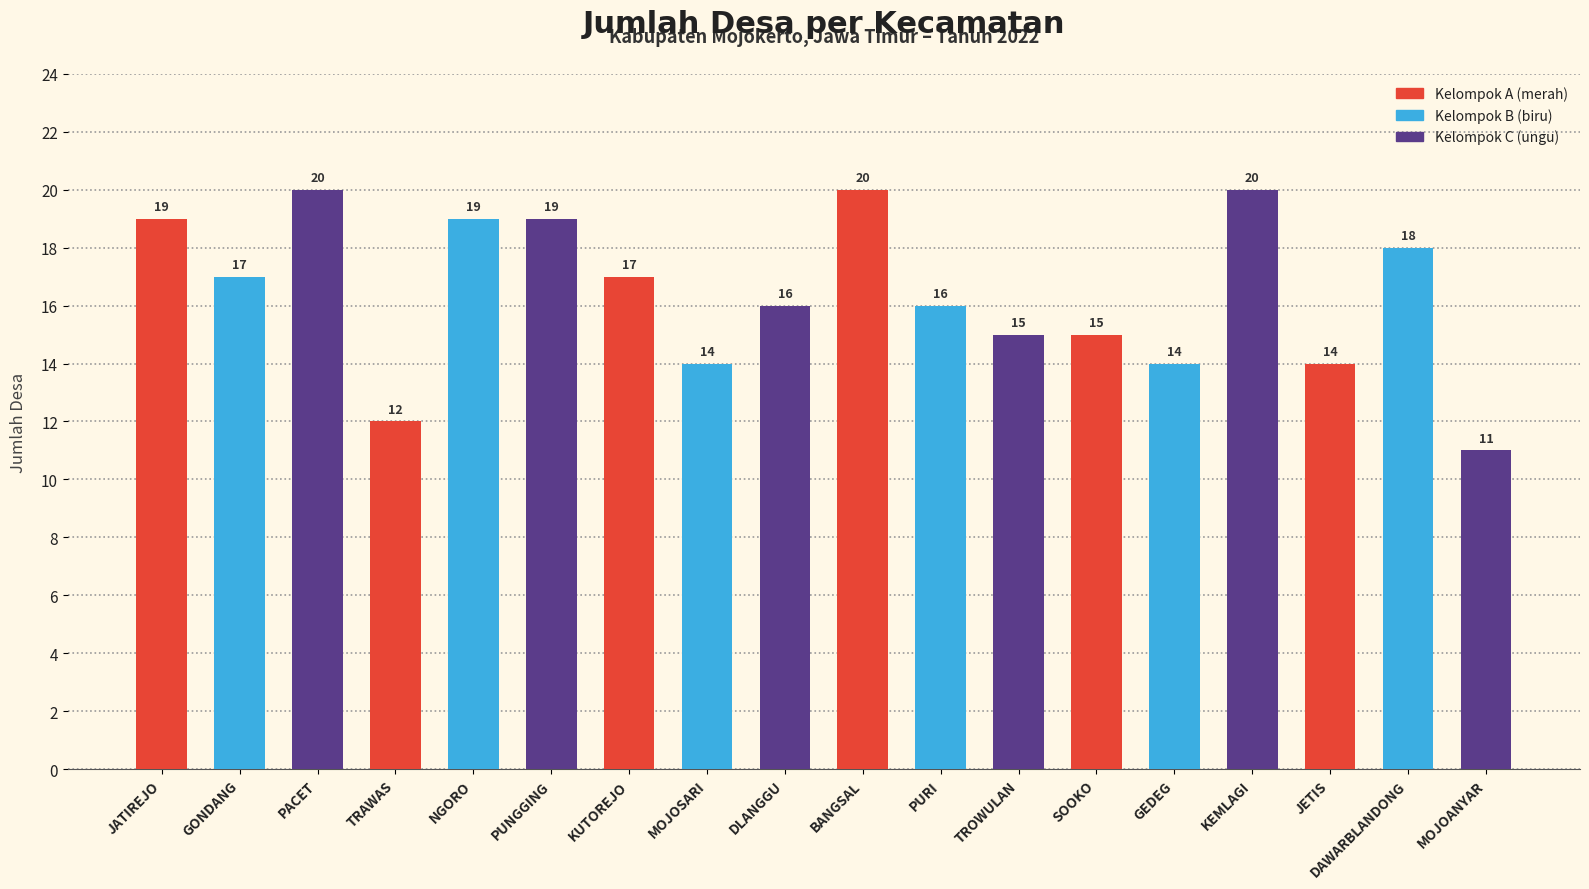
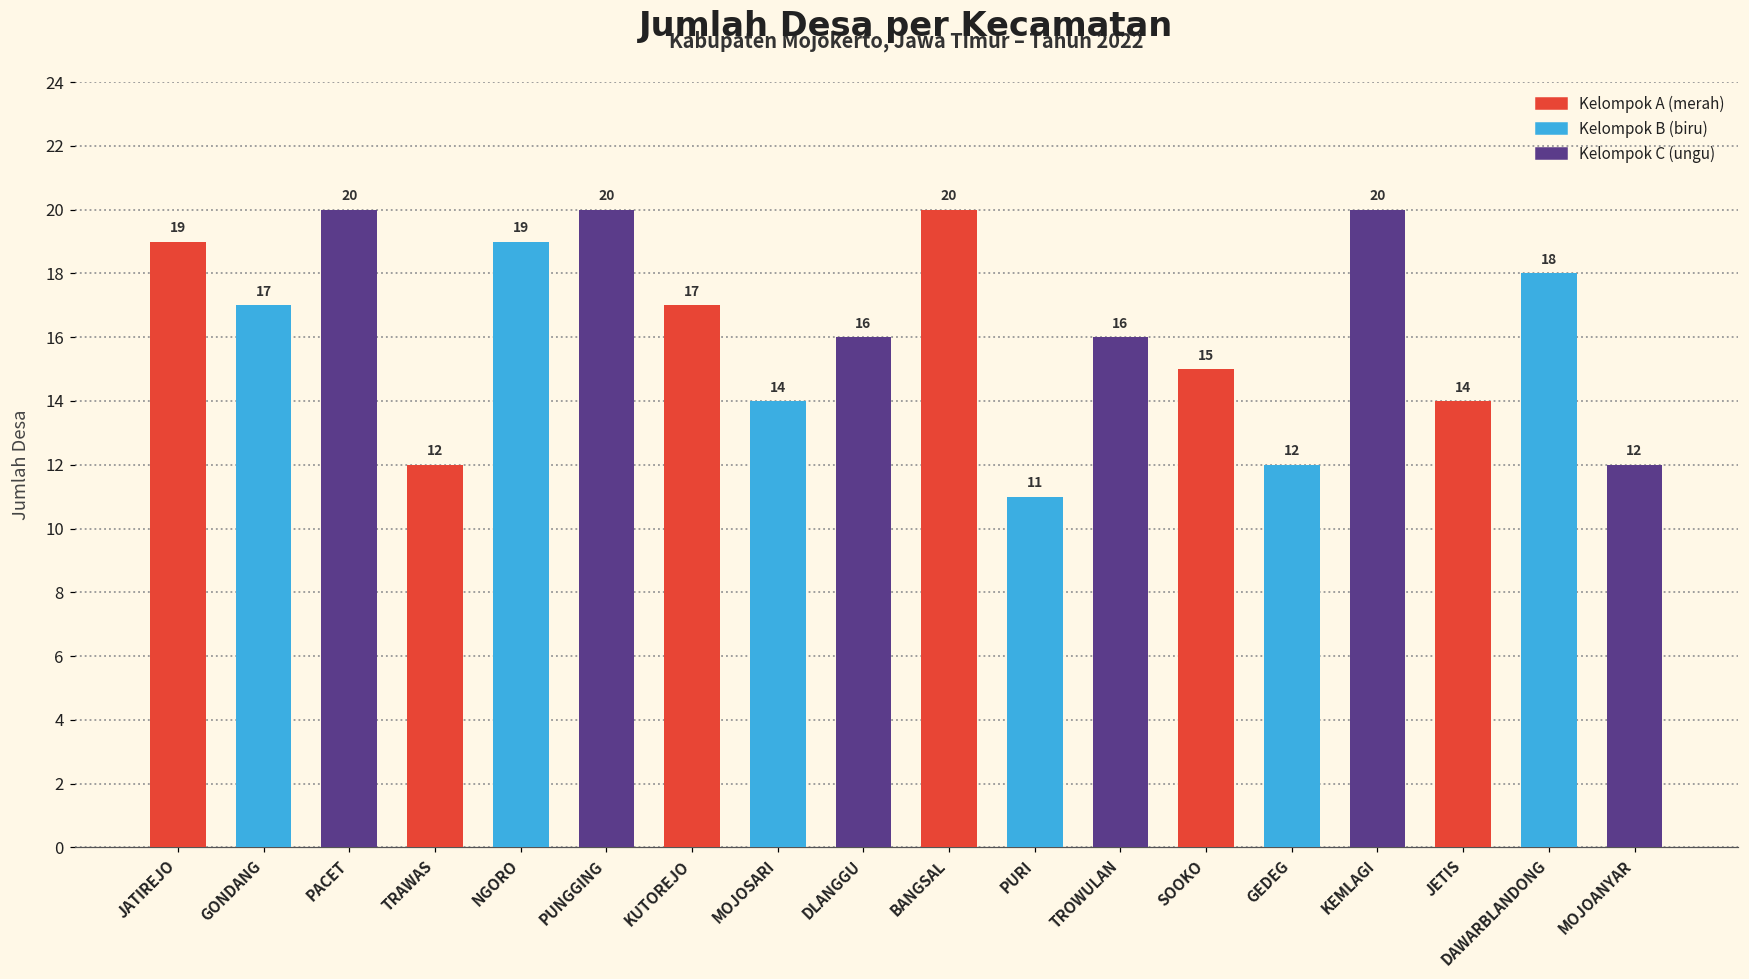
PUNGGING: 19 -> 20
PURI: 16 -> 11
TROWULAN: 15 -> 16
GEDEG: 14 -> 12
MOJOANYAR: 11 -> 12
